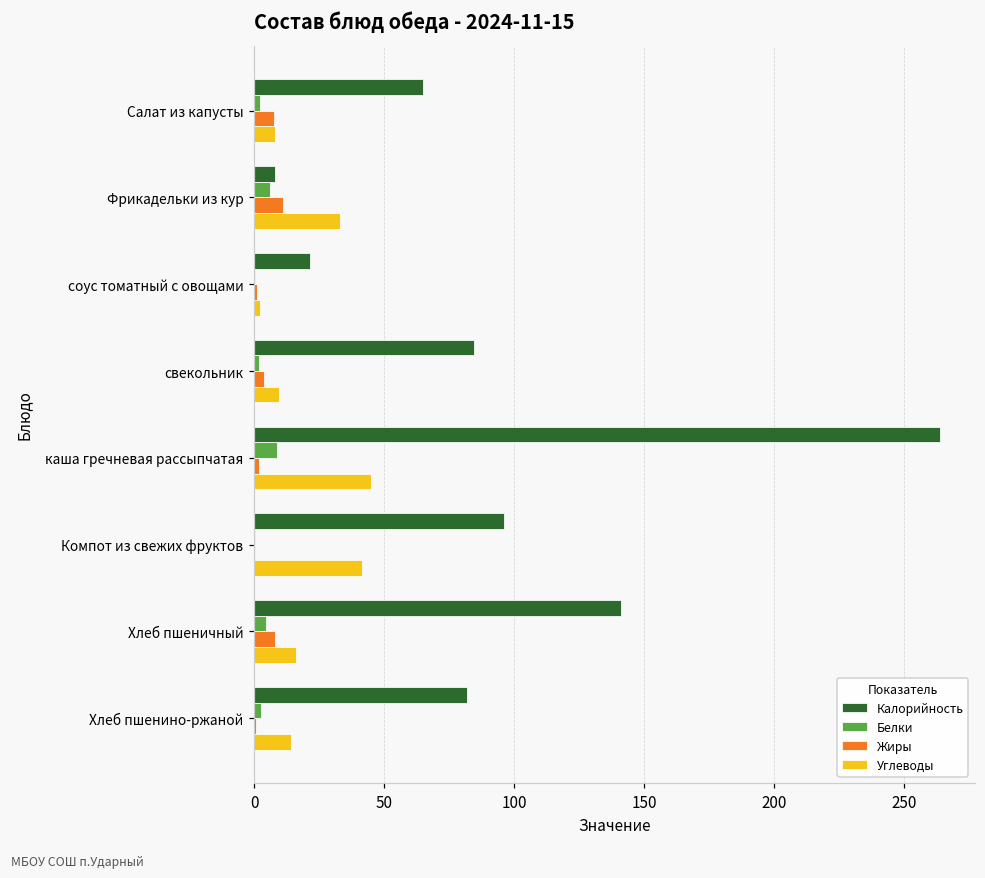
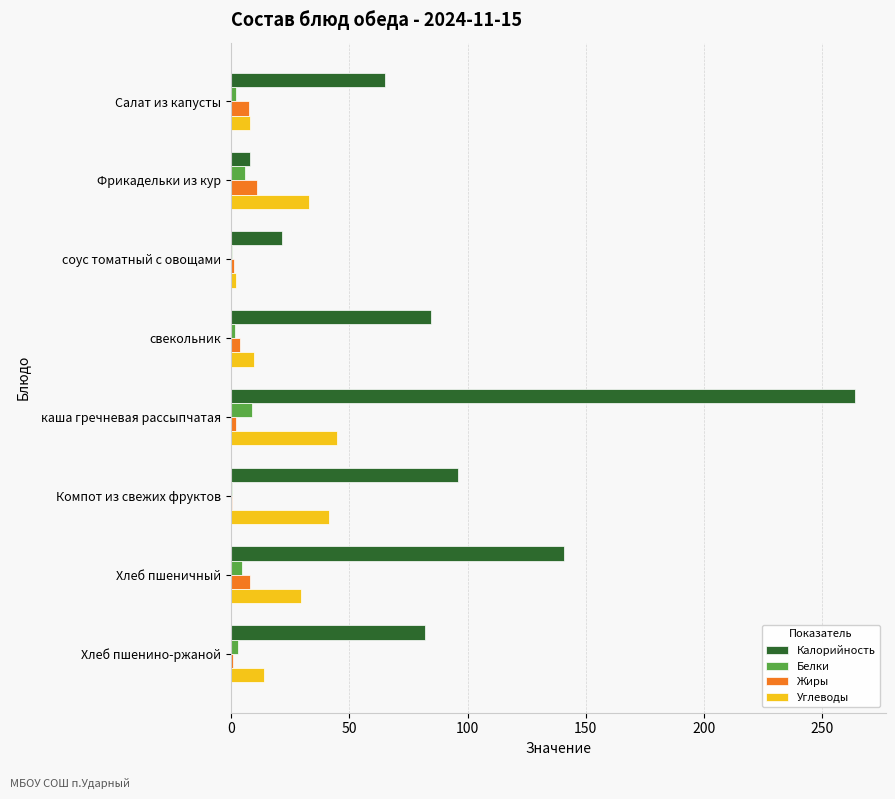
Углеводы, Хлеб пшеничный: 16 -> 30
